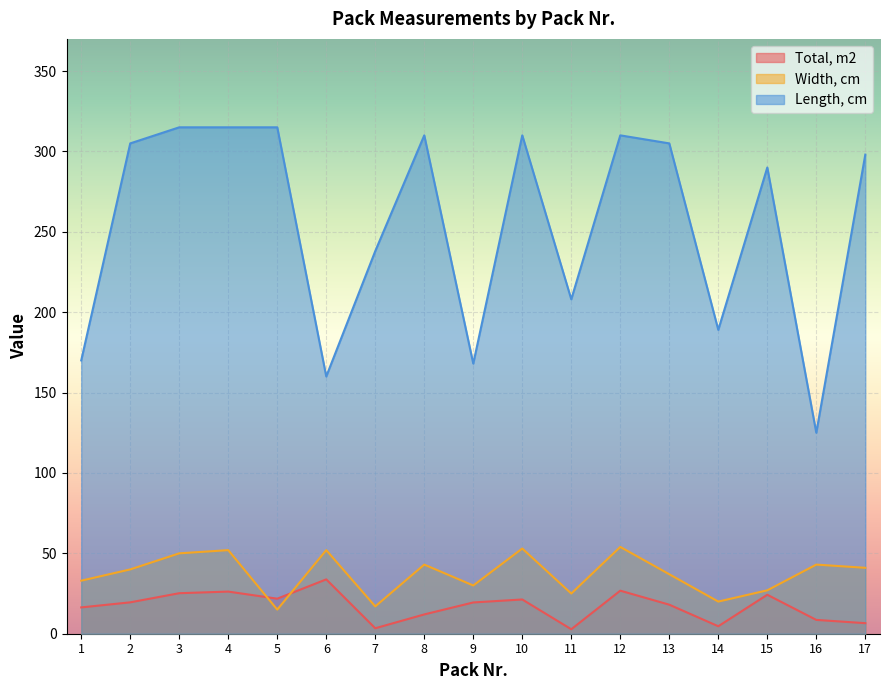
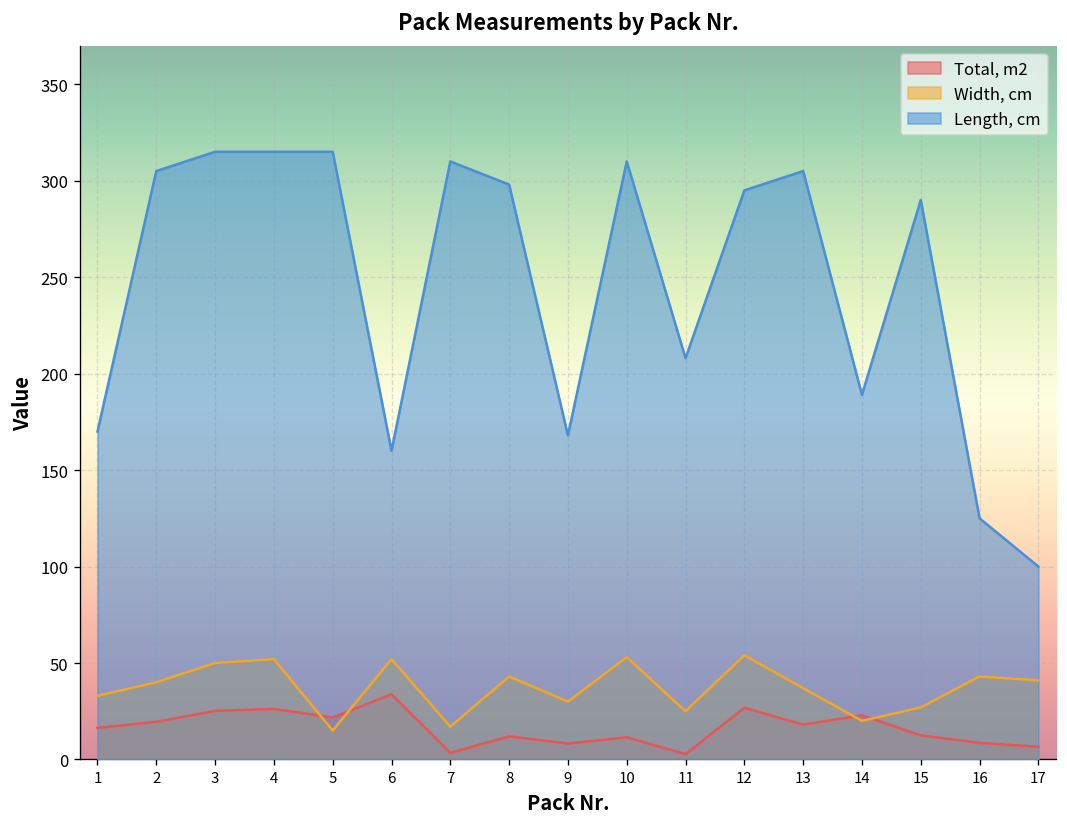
Length, cm, 7: 238 -> 310
Length, cm, 8: 310 -> 298
Total, m2, 9: 19 -> 8
Total, m2, 10: 21 -> 12
Length, cm, 12: 310 -> 295
Total, m2, 14: 5 -> 23
Total, m2, 15: 24 -> 13
Length, cm, 17: 298 -> 100
